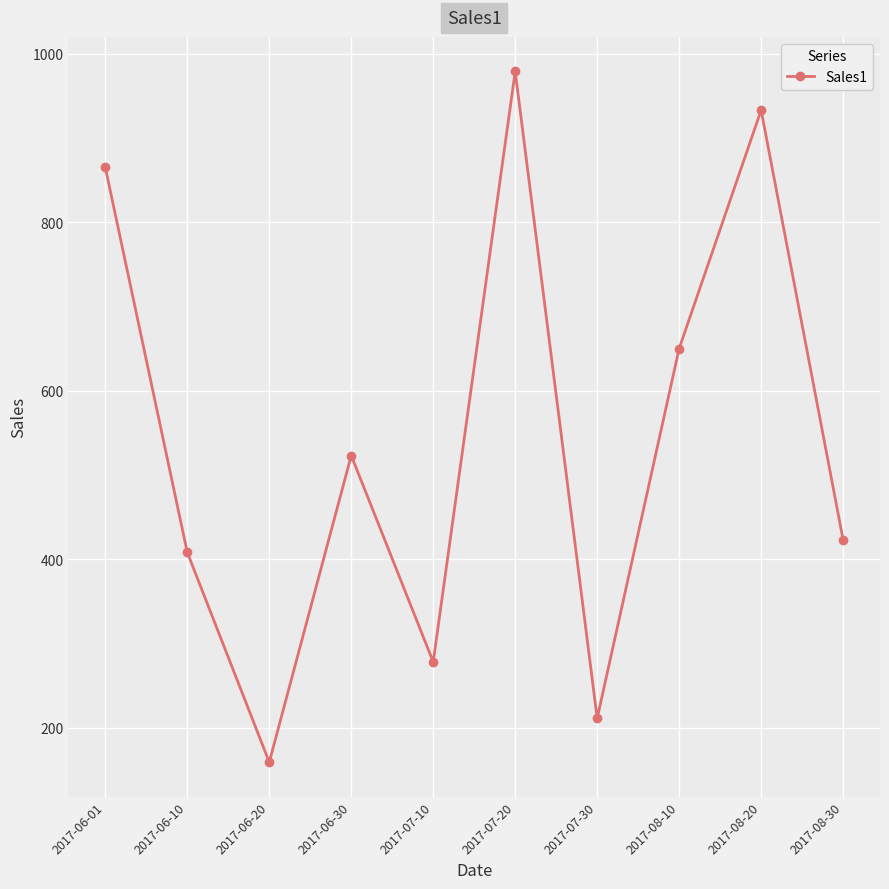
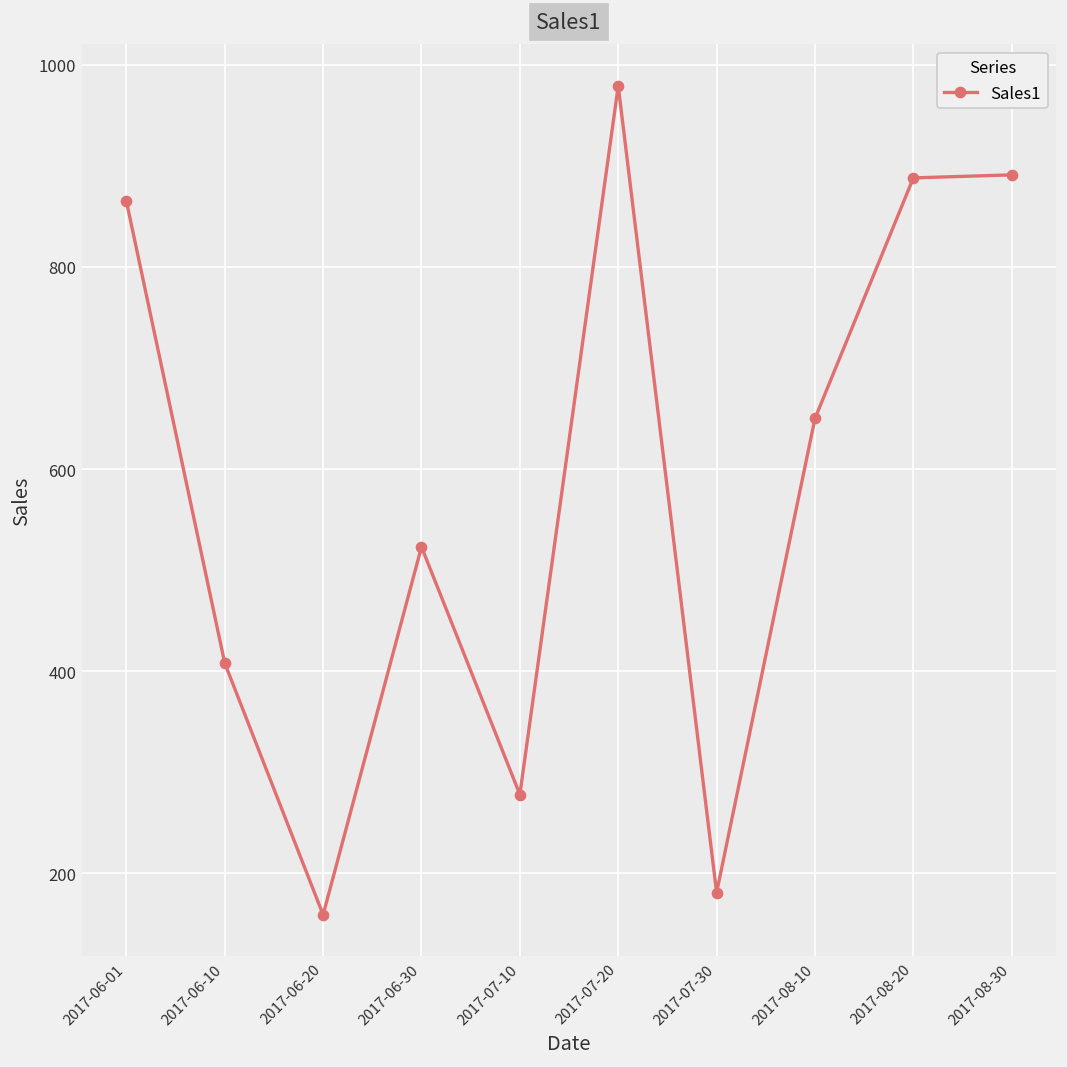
2017-07-30: 210 -> 180
2017-08-20: 930 -> 890
2017-08-30: 420 -> 890
